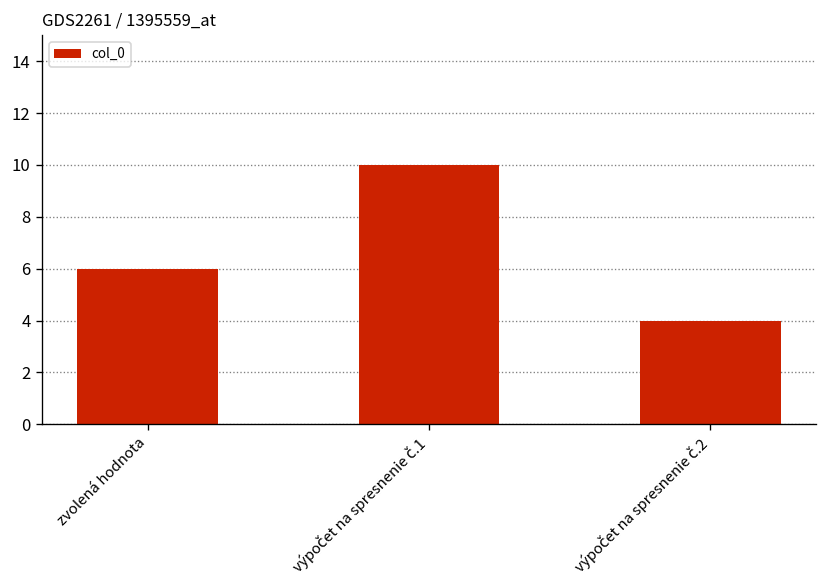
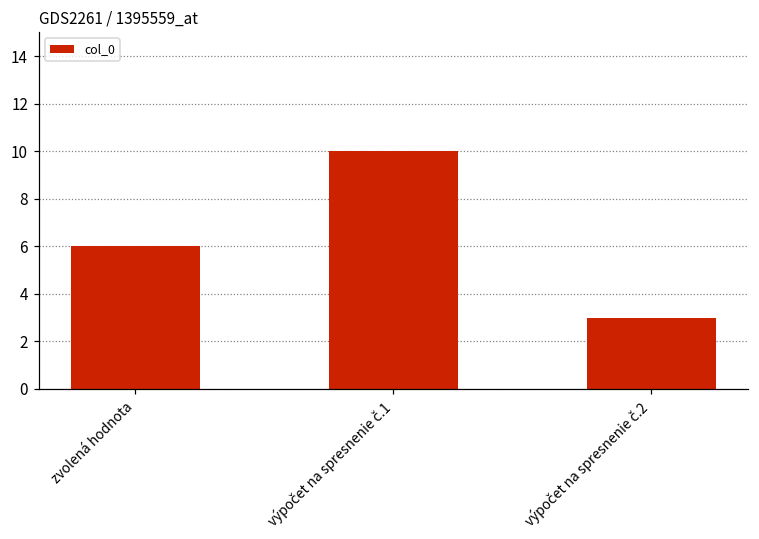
výpočet na spresnenie č.2: 4 -> 3
